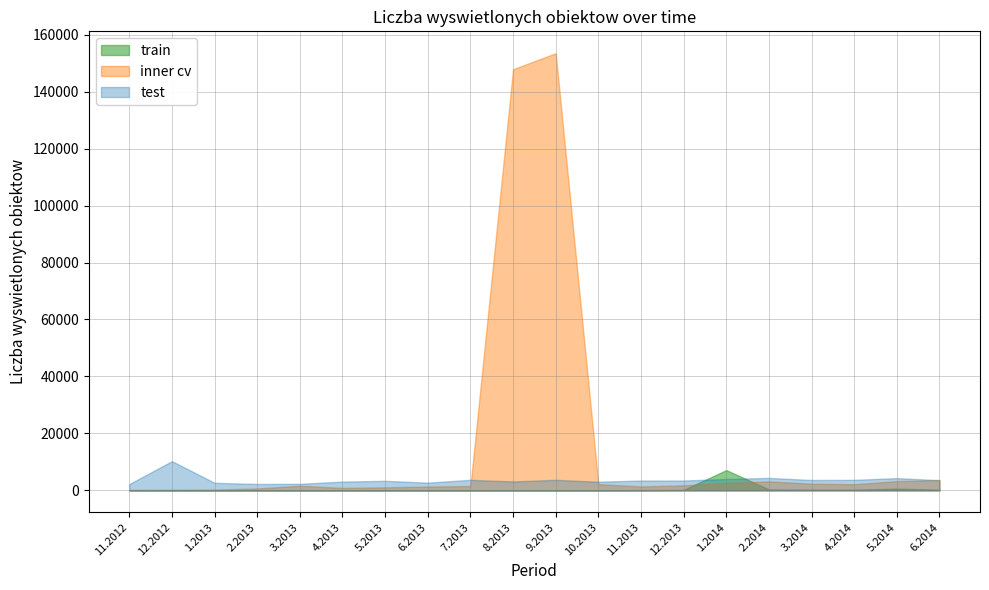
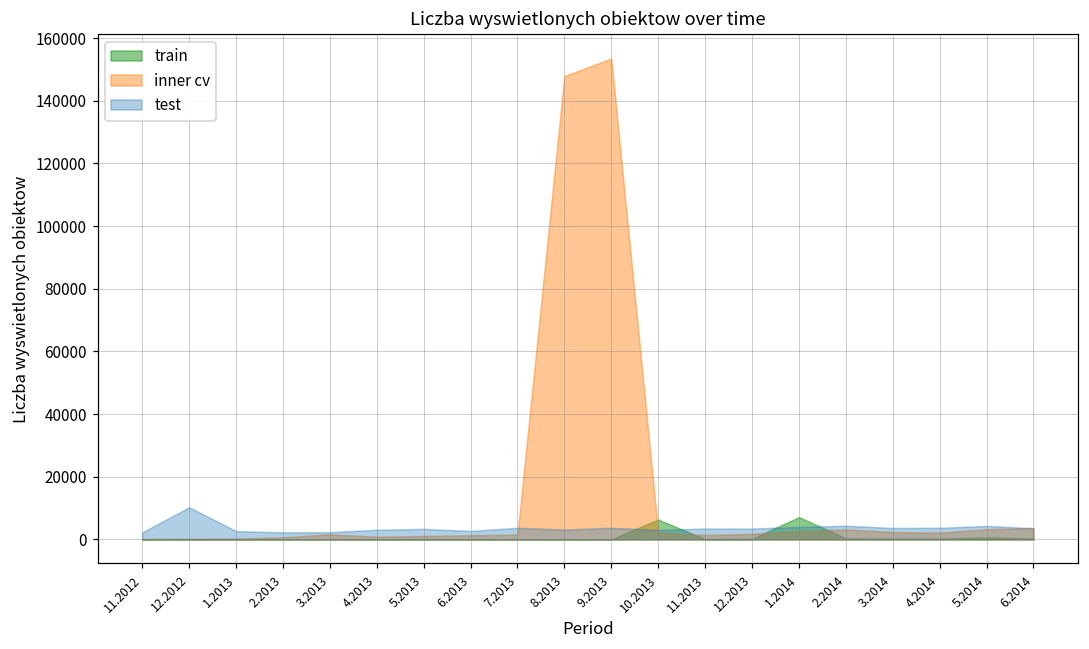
train, 10.2013: 0 -> 6000
